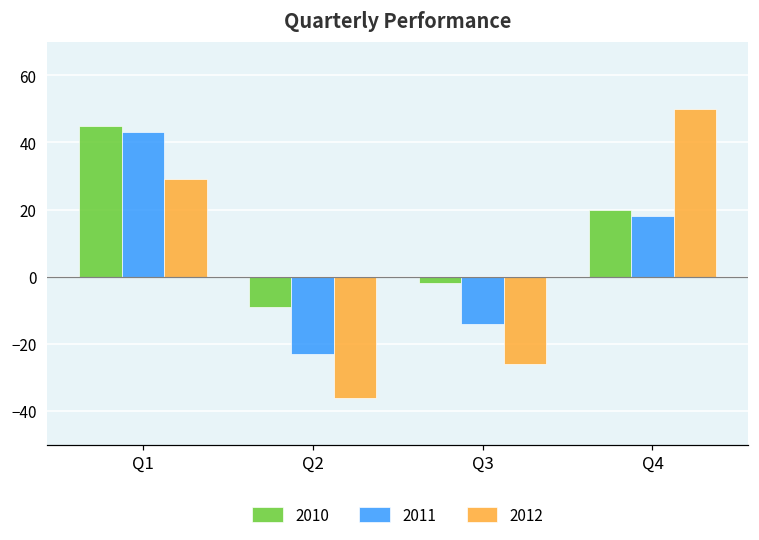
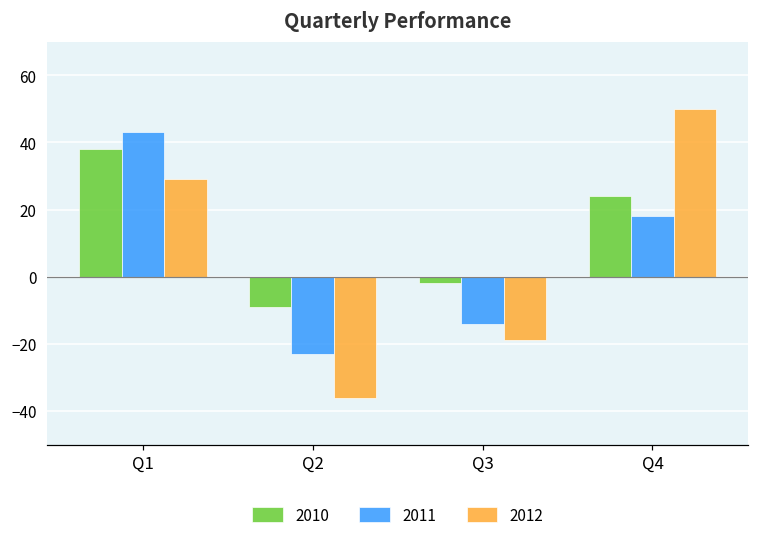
2010, Q1: 45 -> 38
2012, Q3: -26 -> -19
2010, Q4: 20 -> 24
